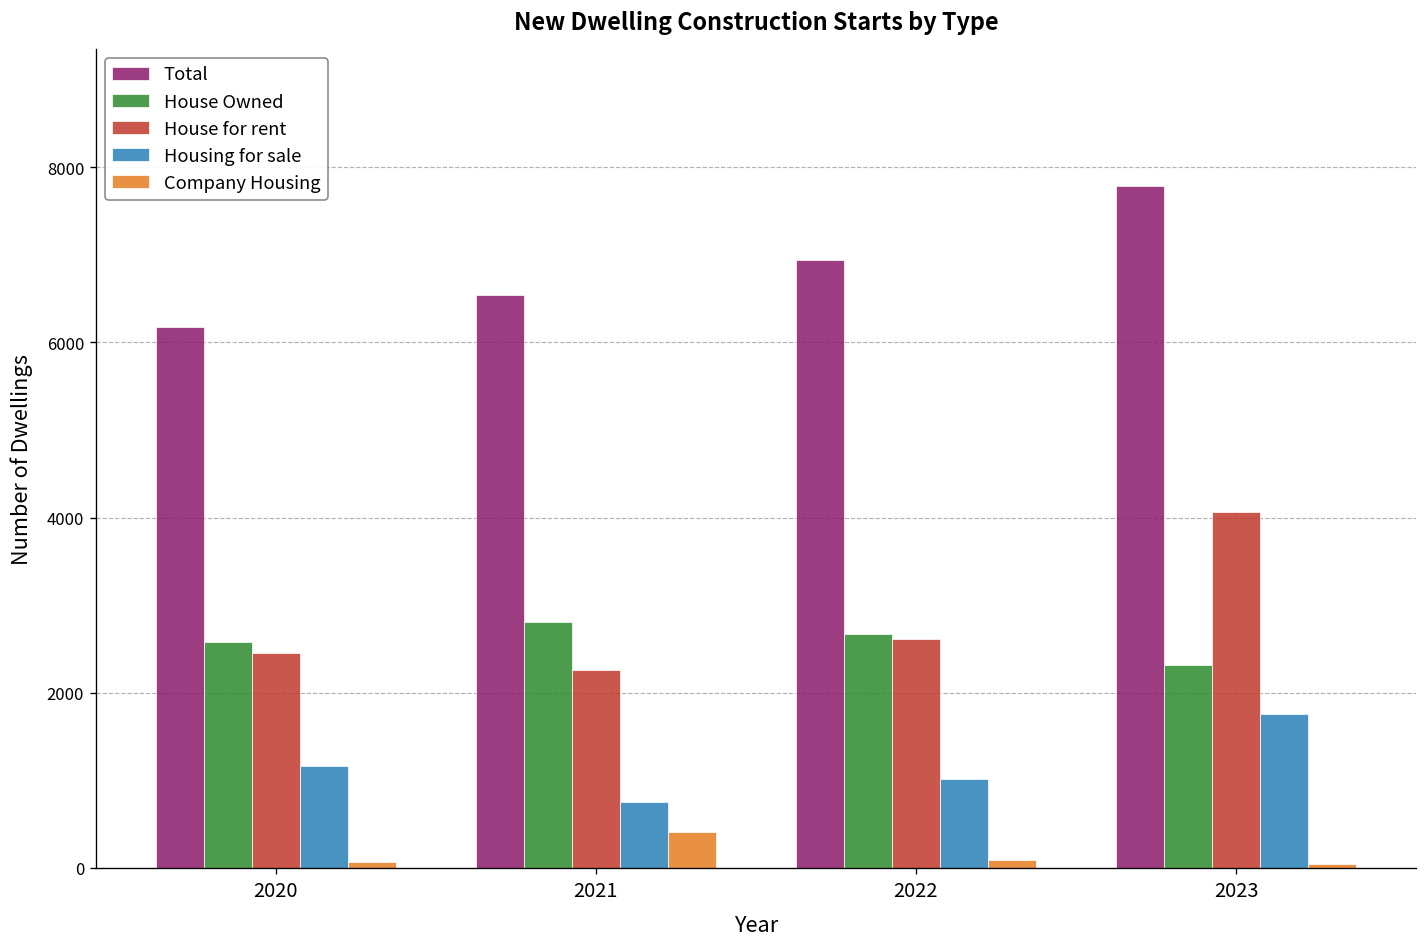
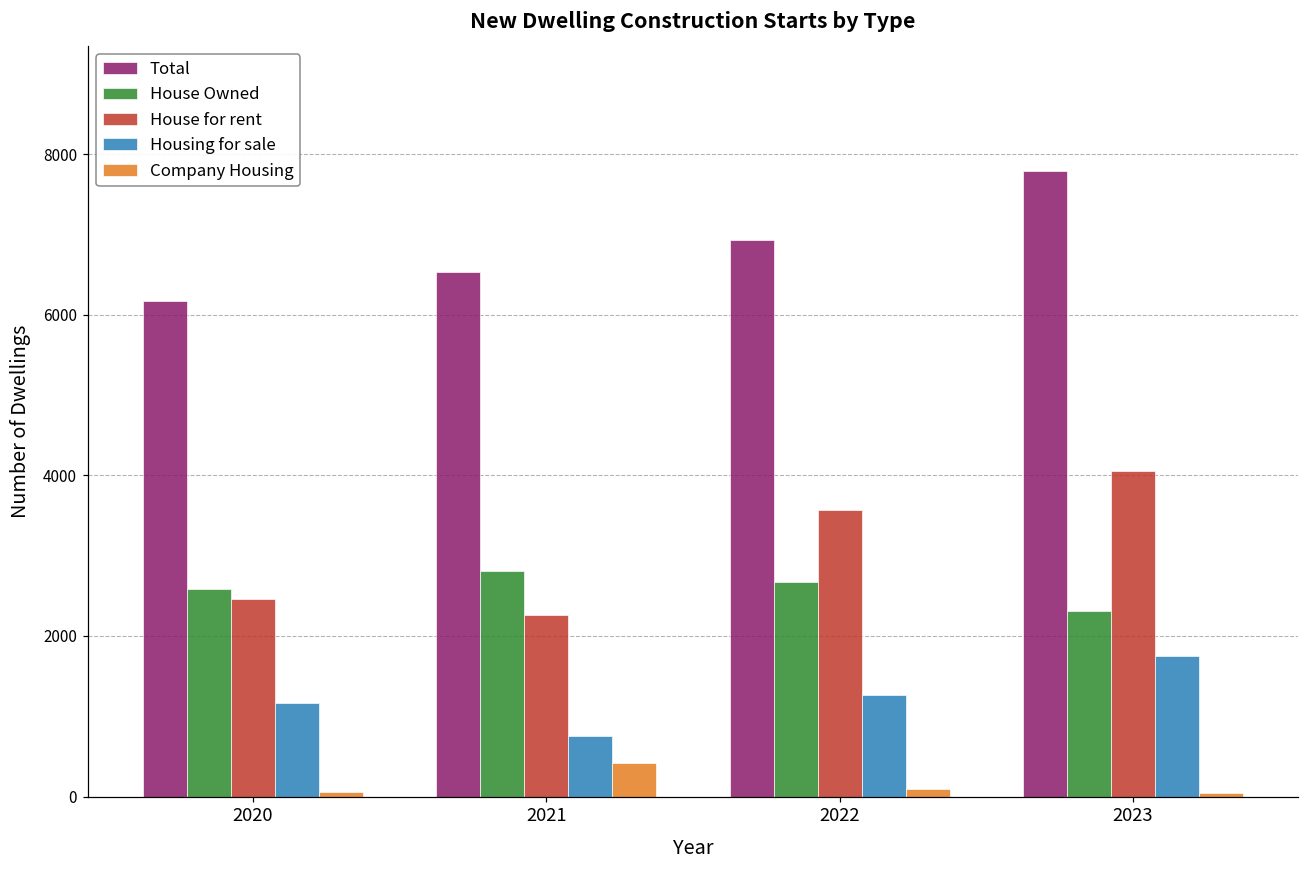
House for rent, 2022: 2600 -> 3600
Housing for sale, 2022: 1000 -> 1300
